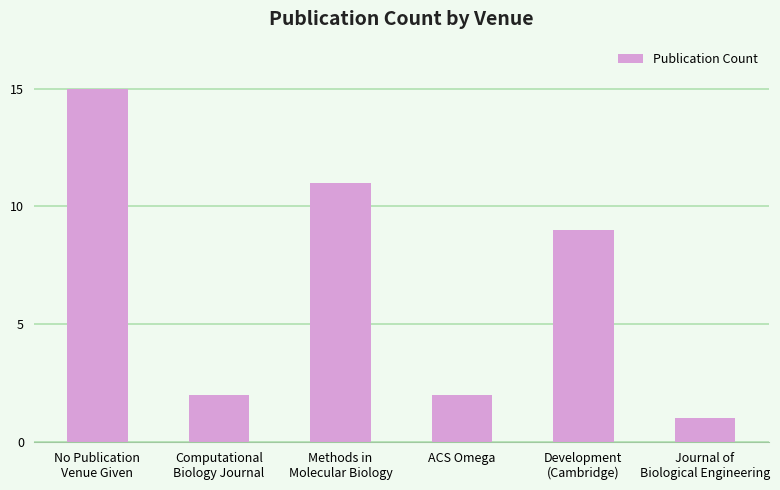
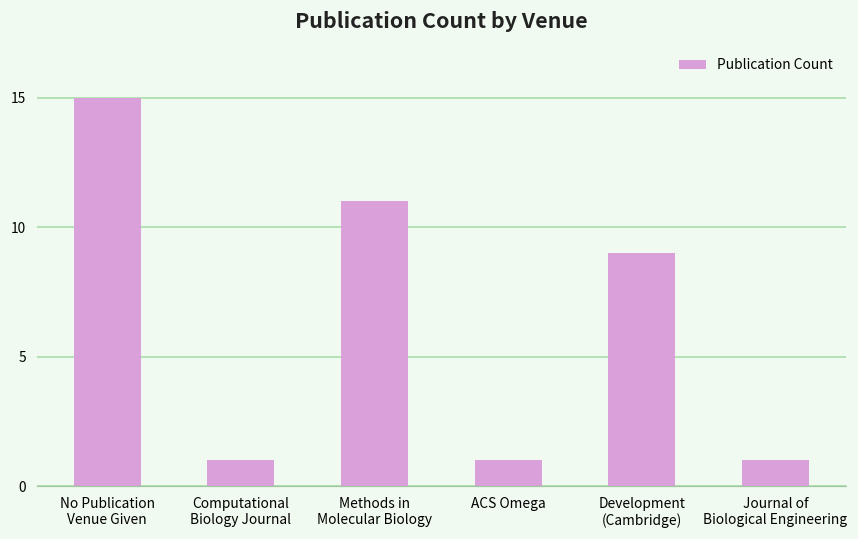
Computational Biology Journal: 2 -> 1
ACS Omega: 2 -> 1
